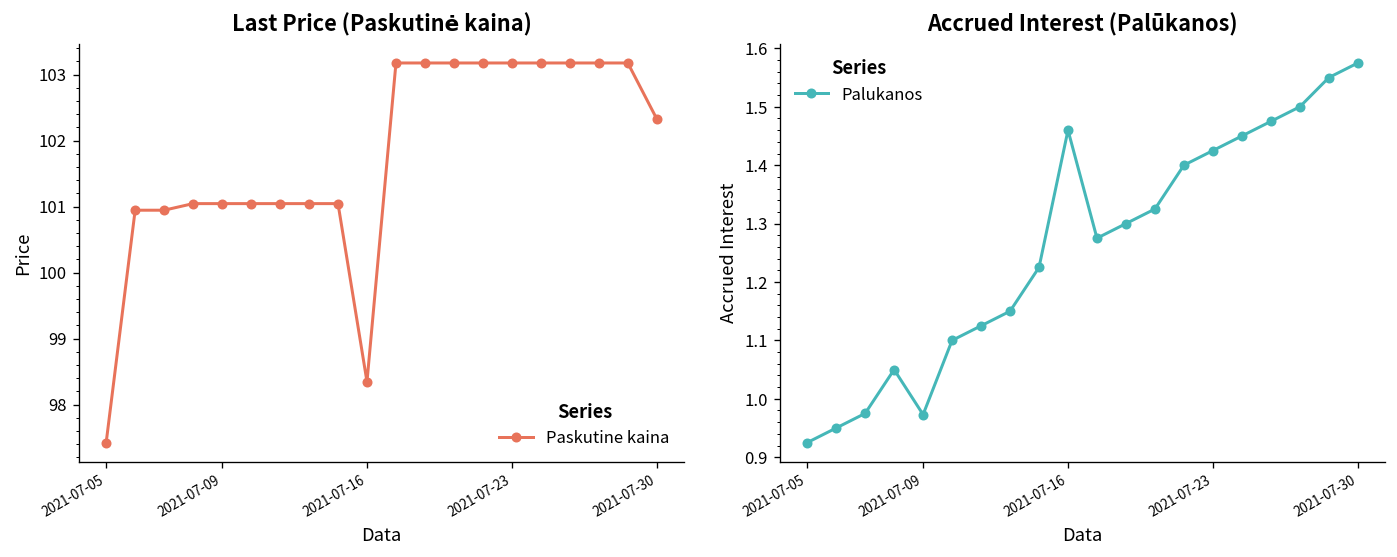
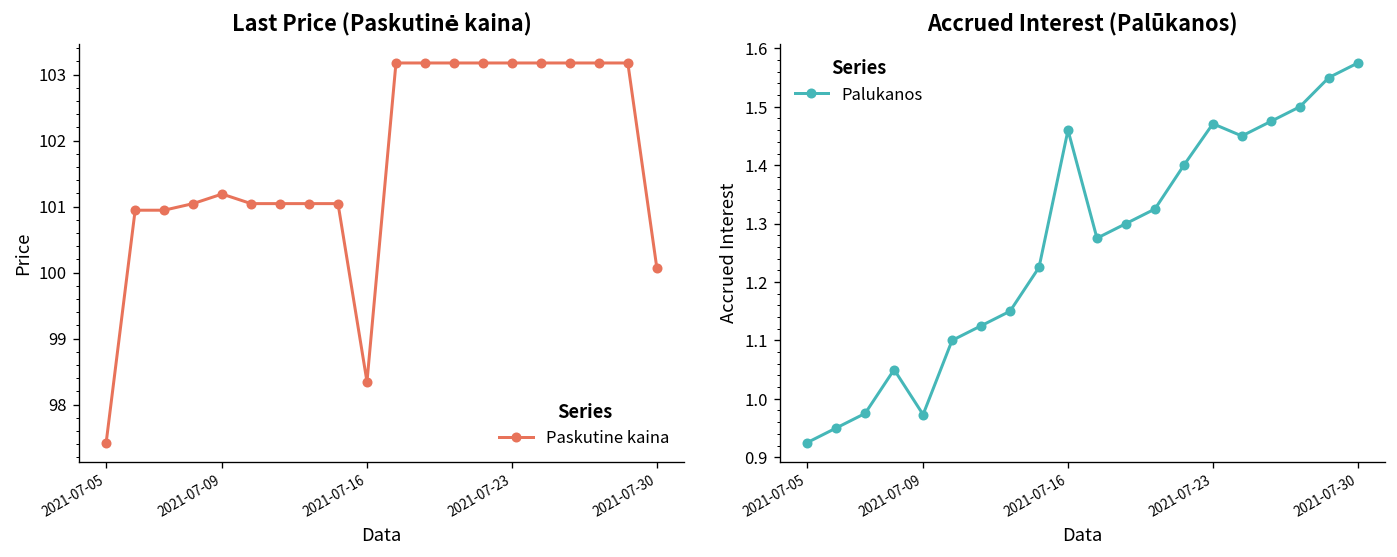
Last Price (Paskutinė kaina), 2021-07-09: 101.0 -> 101.2
Last Price (Paskutinė kaina), 2021-07-30: 102.3 -> 100.1
Accrued Interest (Palūkanos), 2021-07-23: 1.43 -> 1.47
